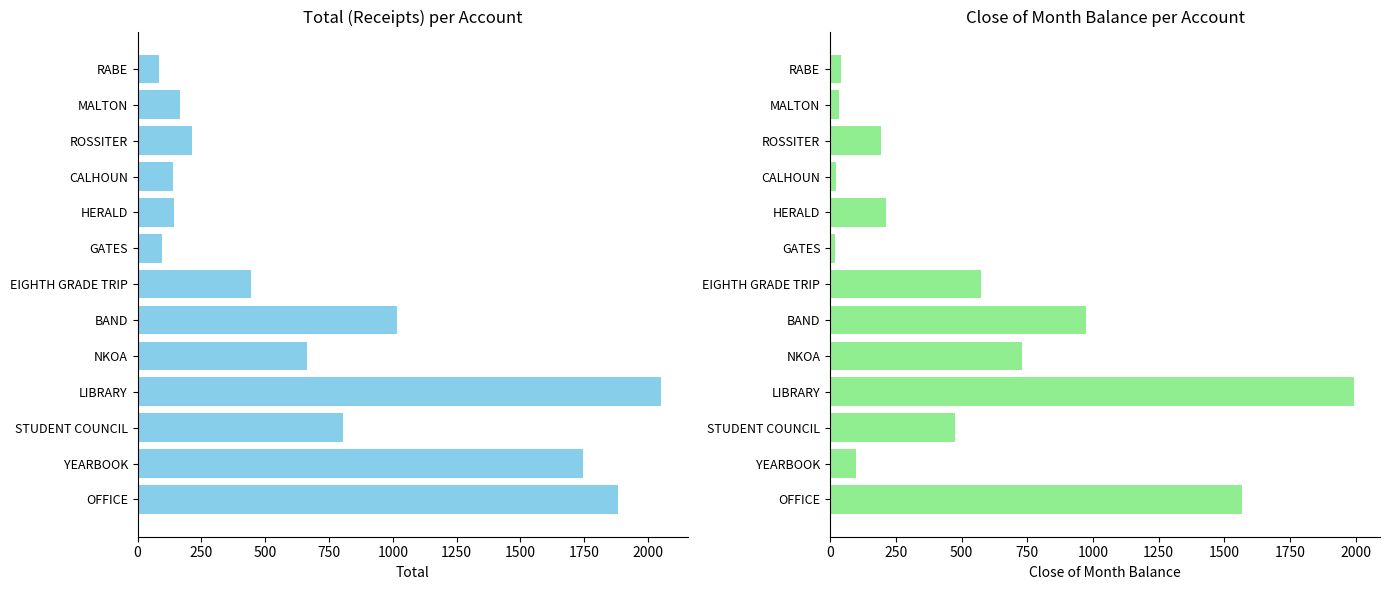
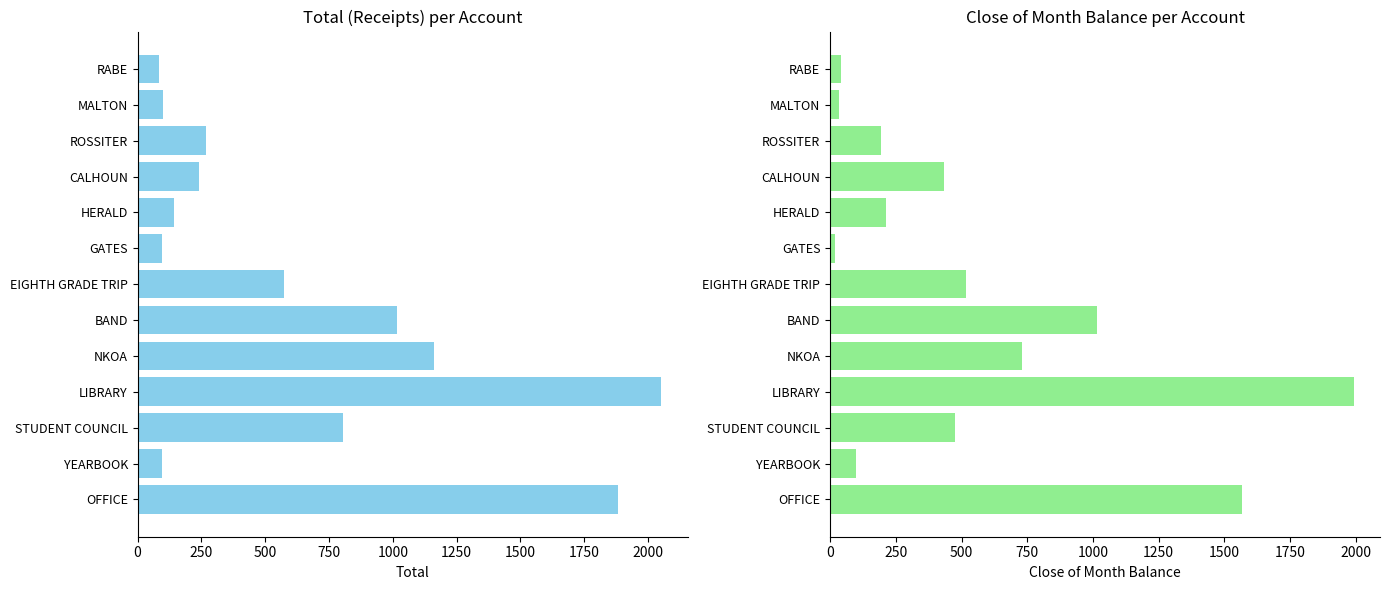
Total (Receipts) per Account, MALTON: 170 -> 100
Total (Receipts) per Account, ROSSITER: 210 -> 270
Total (Receipts) per Account, CALHOUN: 140 -> 240
Total (Receipts) per Account, EIGHTH GRADE TRIP: 440 -> 580
Total (Receipts) per Account, NKOA: 660 -> 1160
Total (Receipts) per Account, YEARBOOK: 1740 -> 100
Close of Month Balance per Account, CALHOUN: 20 -> 430
Close of Month Balance per Account, EIGHTH GRADE TRIP: 580 -> 520
Close of Month Balance per Account, BAND: 970 -> 1020
